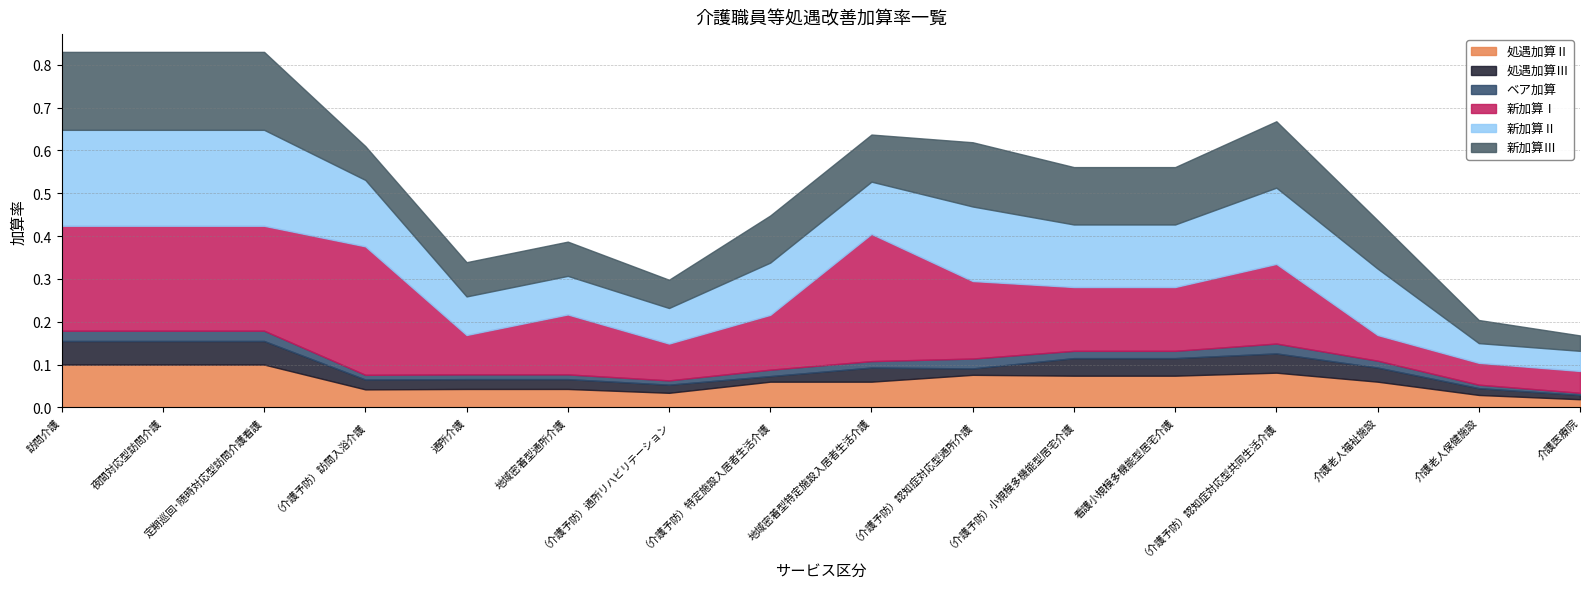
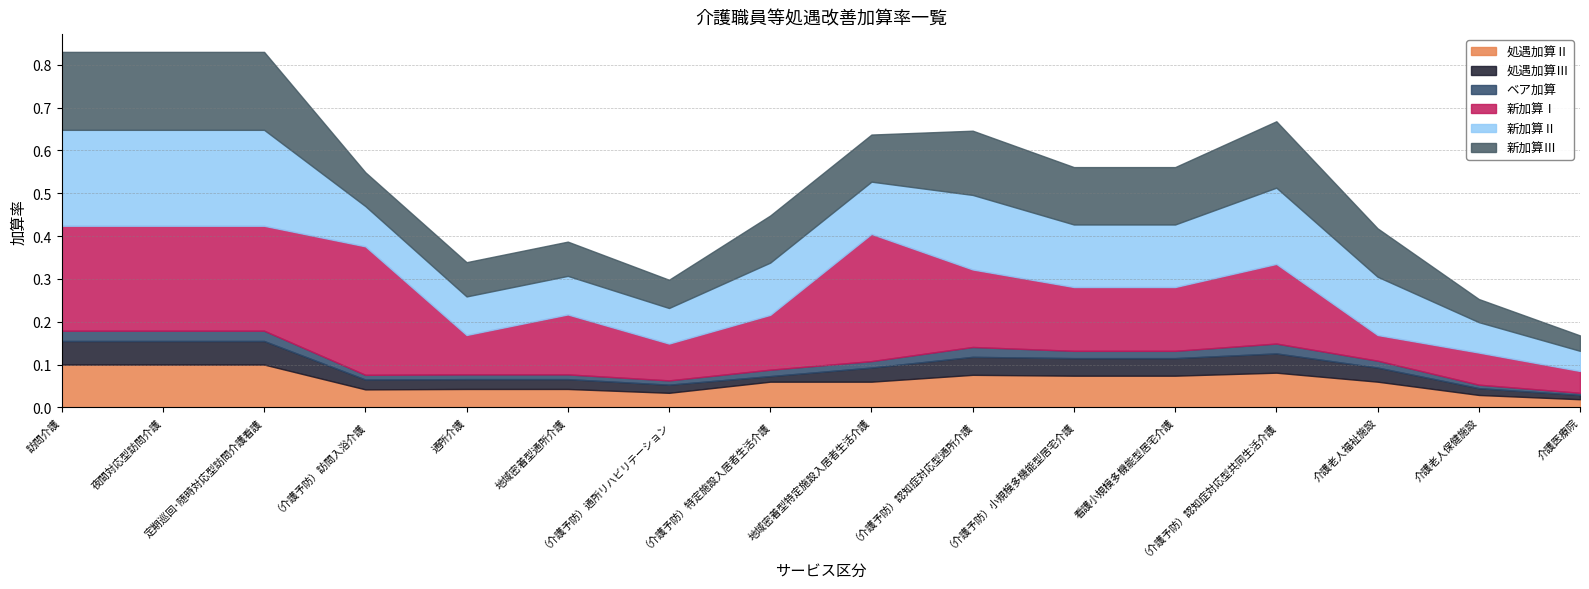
新加算Ⅱ, （介護予防）訪問入浴介護: 0.16 -> 0.09
処遇加算Ⅲ, （介護予防）認知症対応型通所介護: 0.02 -> 0.04
新加算Ⅱ, 介護老人福祉施設: 0.15 -> 0.14
新加算Ⅰ, 介護老人保健施設: 0.05 -> 0.08
新加算Ⅱ, 介護老人保健施設: 0.05 -> 0.07
